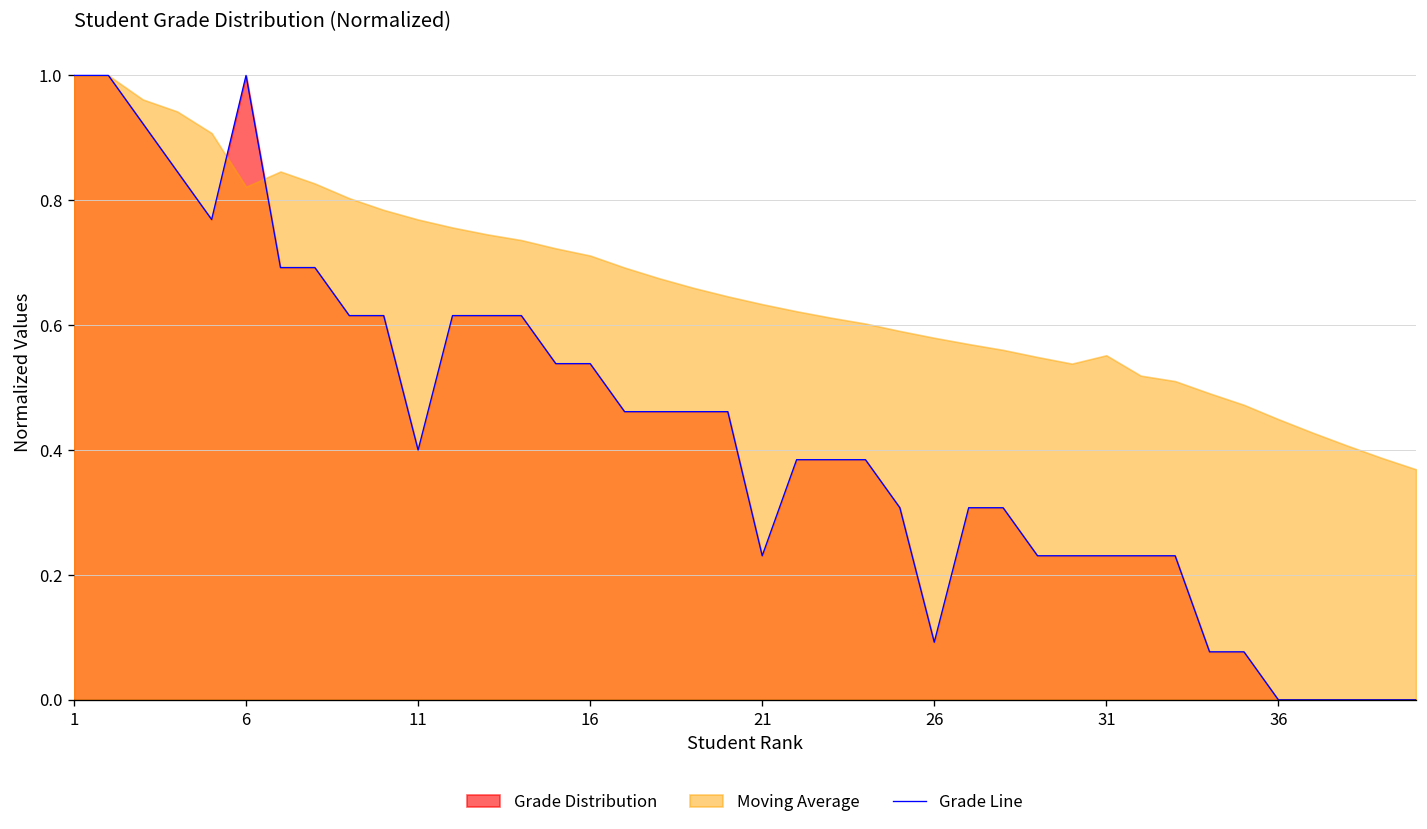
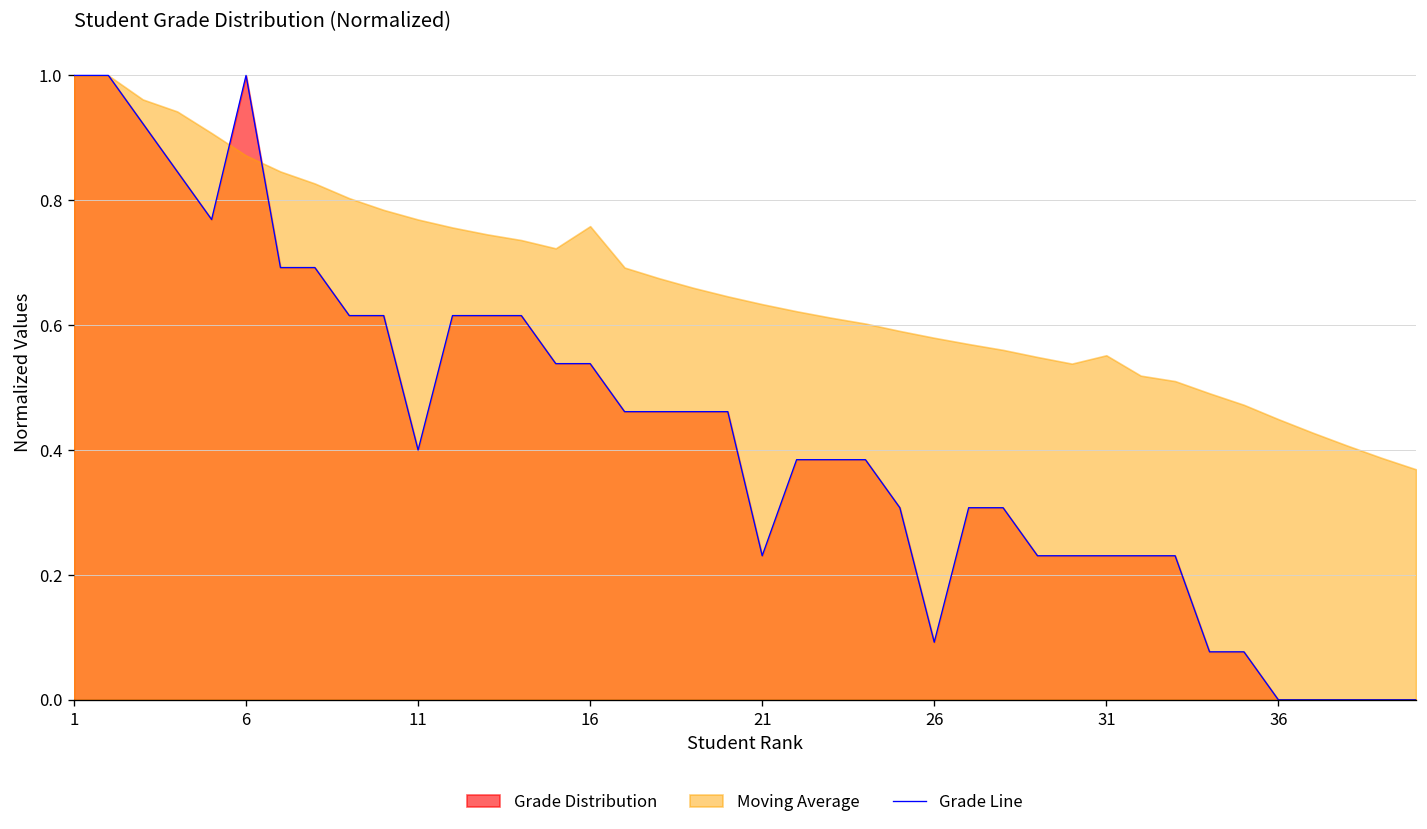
Moving Average, 6: 0.82 -> 0.87
Moving Average, 16: 0.71 -> 0.76
